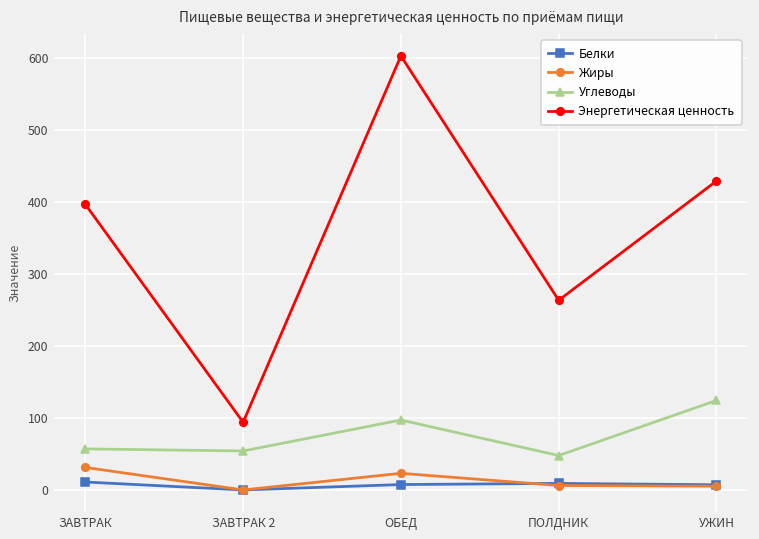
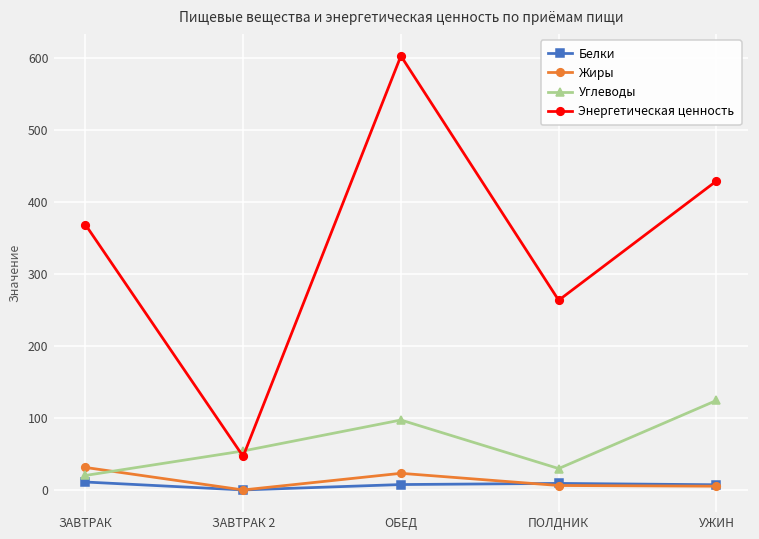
Углеводы, ЗАВТРАК: 60 -> 20
Энергетическая ценность, ЗАВТРАК: 400 -> 370
Энергетическая ценность, ЗАВТРАК 2: 90 -> 50
Углеводы, ПОЛДНИК: 50 -> 30
